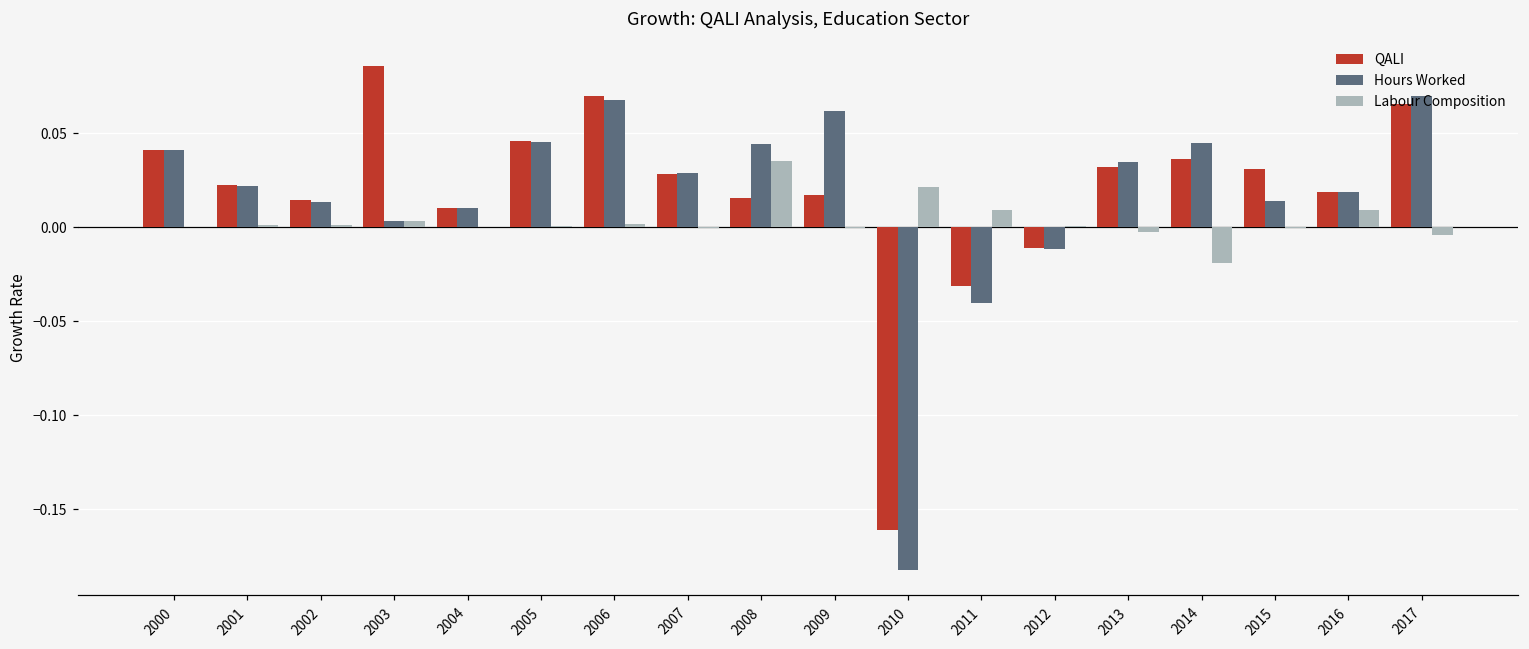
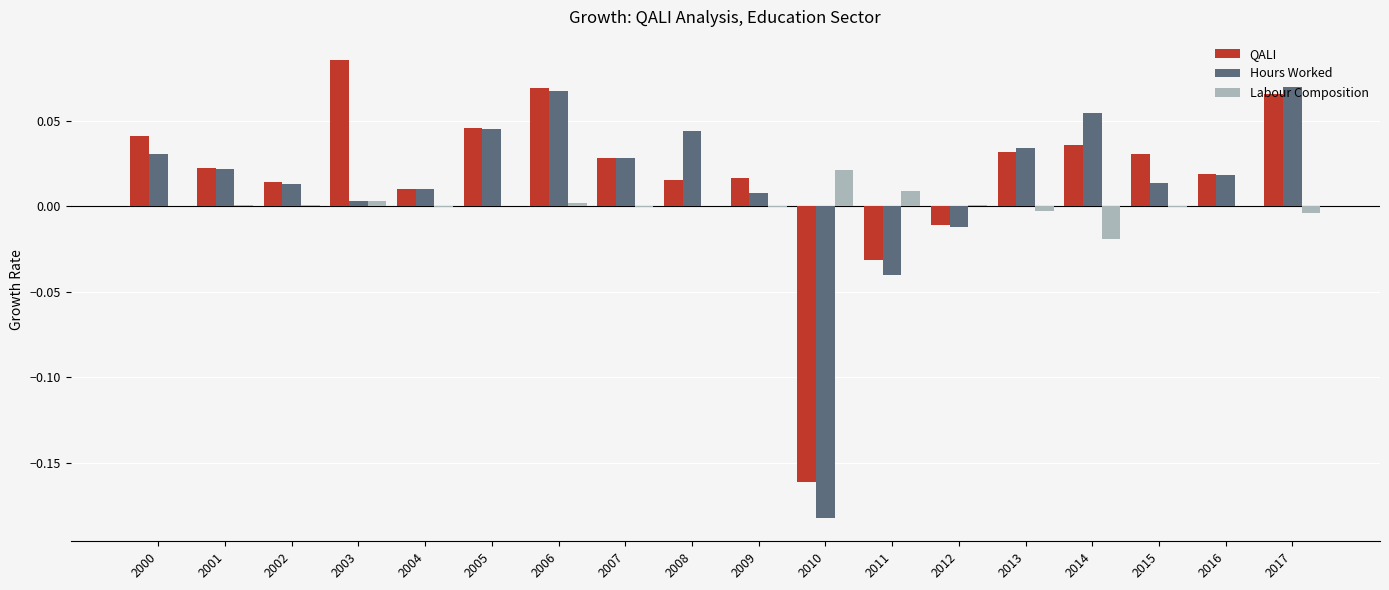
Hours Worked, 2000: 0.041 -> 0.031
Labour Composition, 2008: 0.035 -> 0.000
Hours Worked, 2009: 0.062 -> 0.008
Hours Worked, 2014: 0.045 -> 0.055
Labour Composition, 2016: 0.009 -> 0.000
